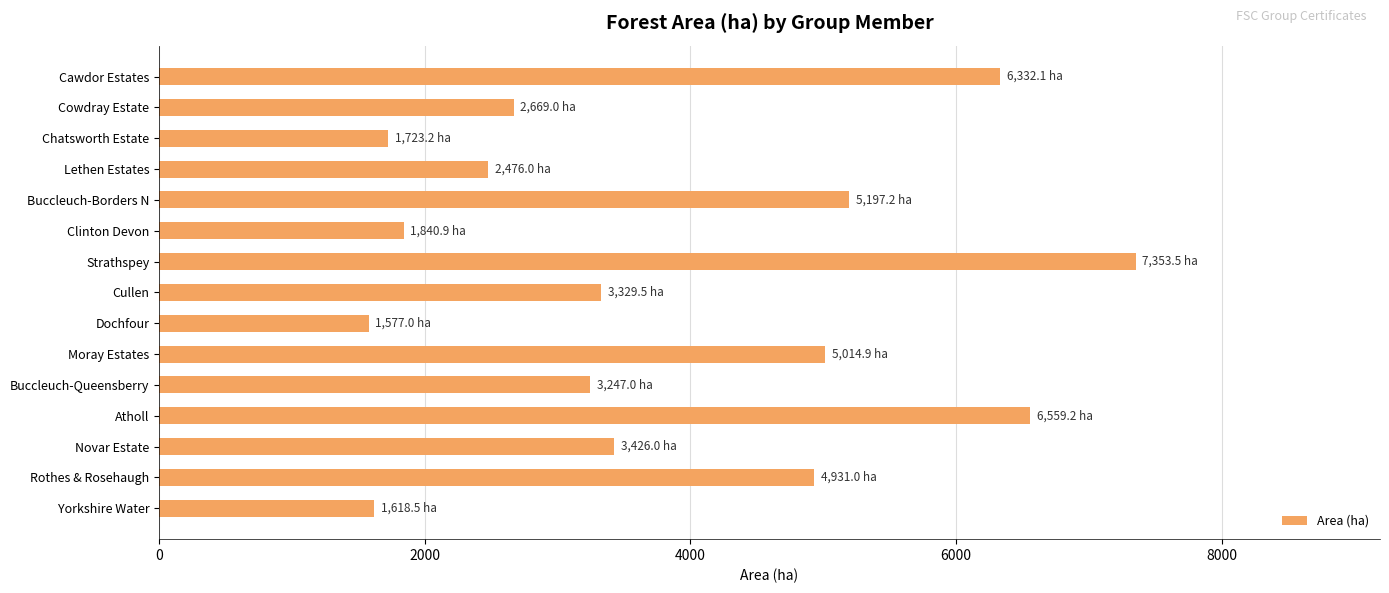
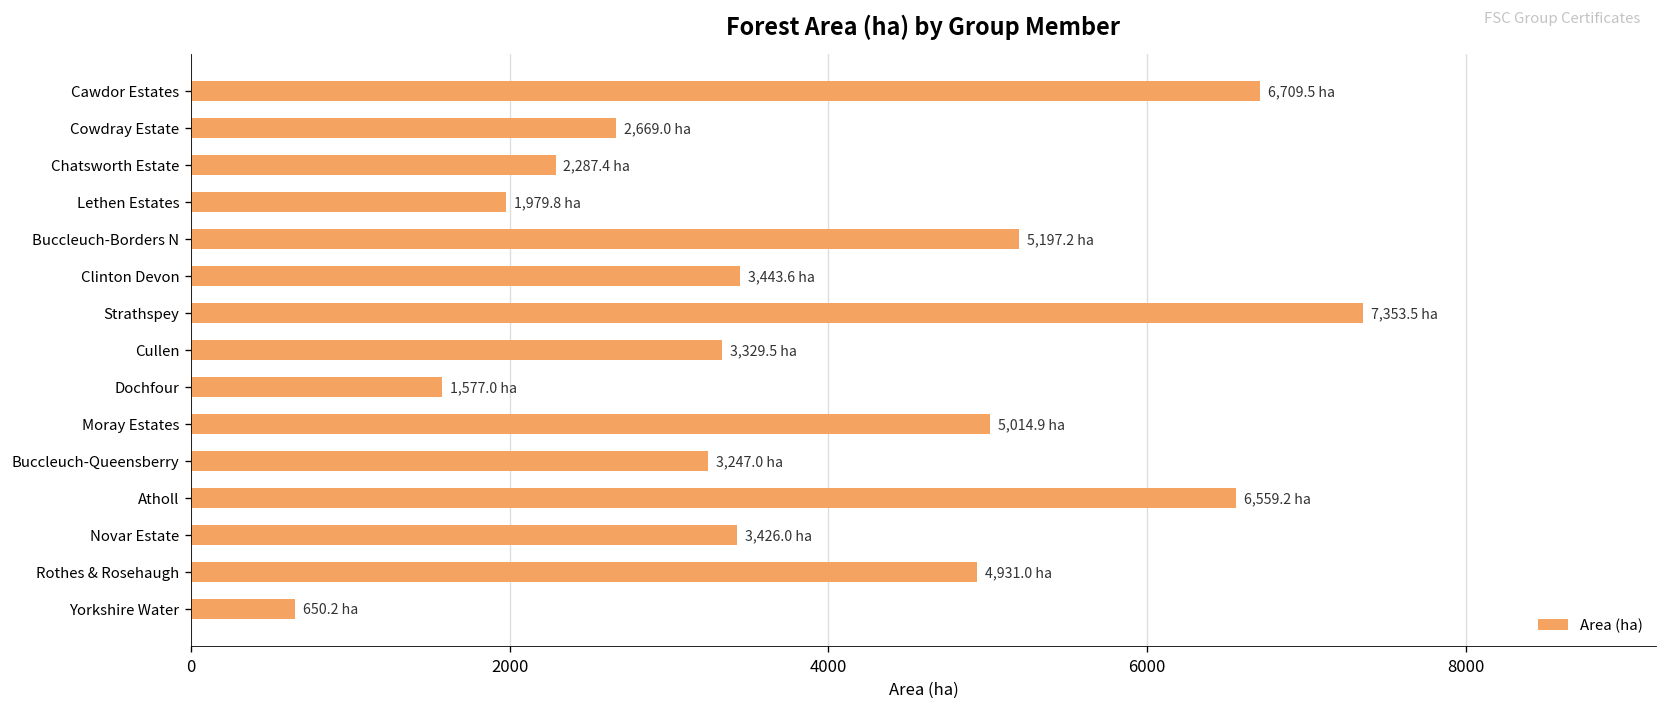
Cawdor Estates: 6,332.1 -> 6,709.5
Chatsworth Estate: 1,723.2 -> 2,287.4
Lethen Estates: 2,476.0 -> 1,979.8
Clinton Devon: 1,840.9 -> 3,443.6
Yorkshire Water: 1,618.5 -> 650.2
